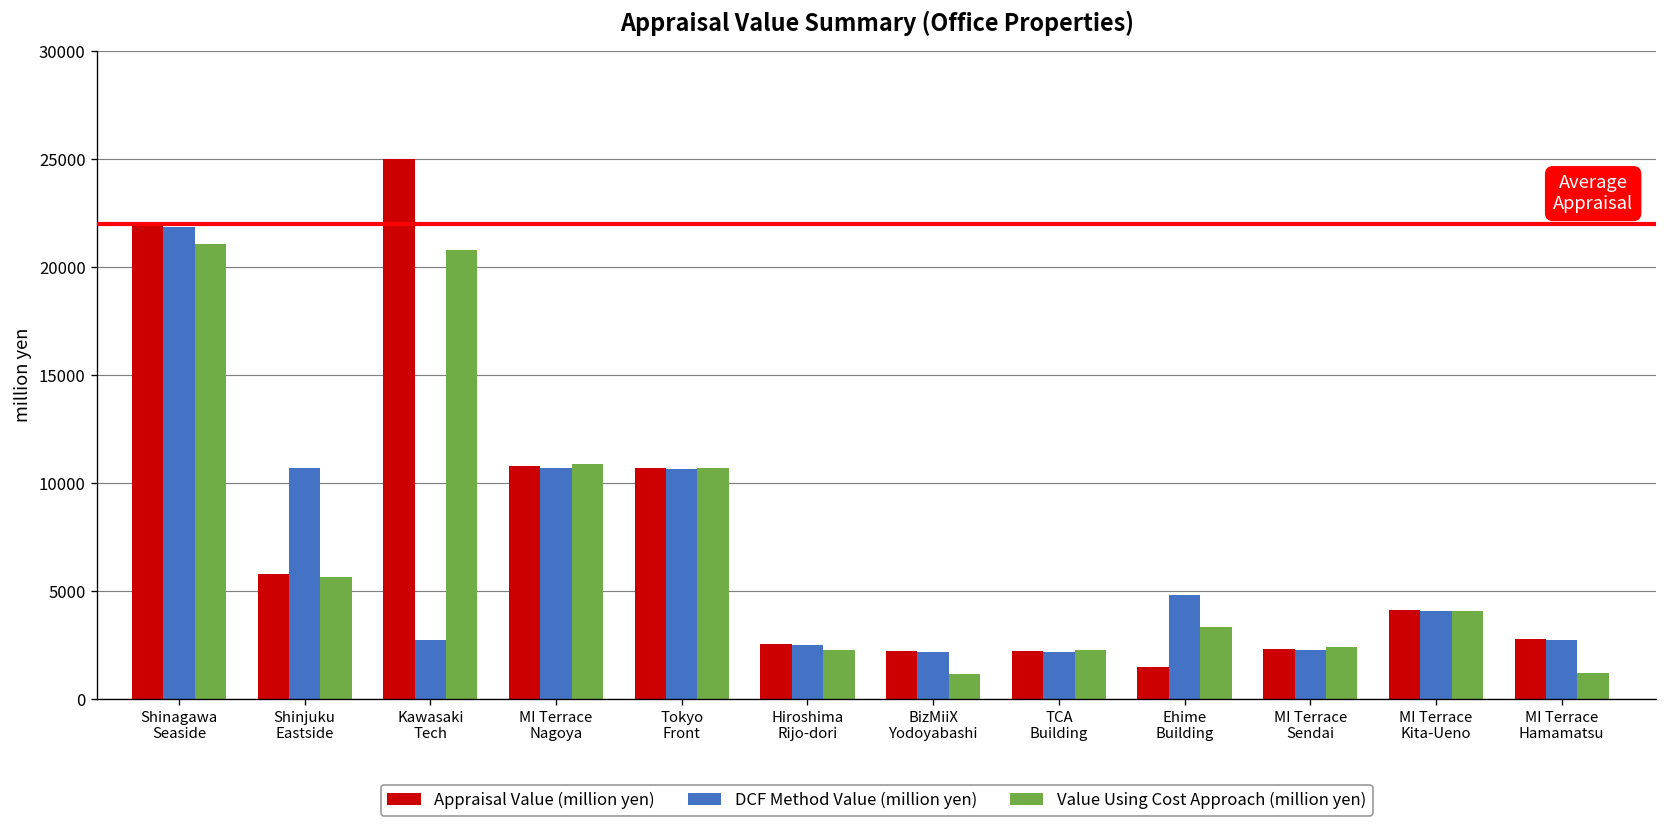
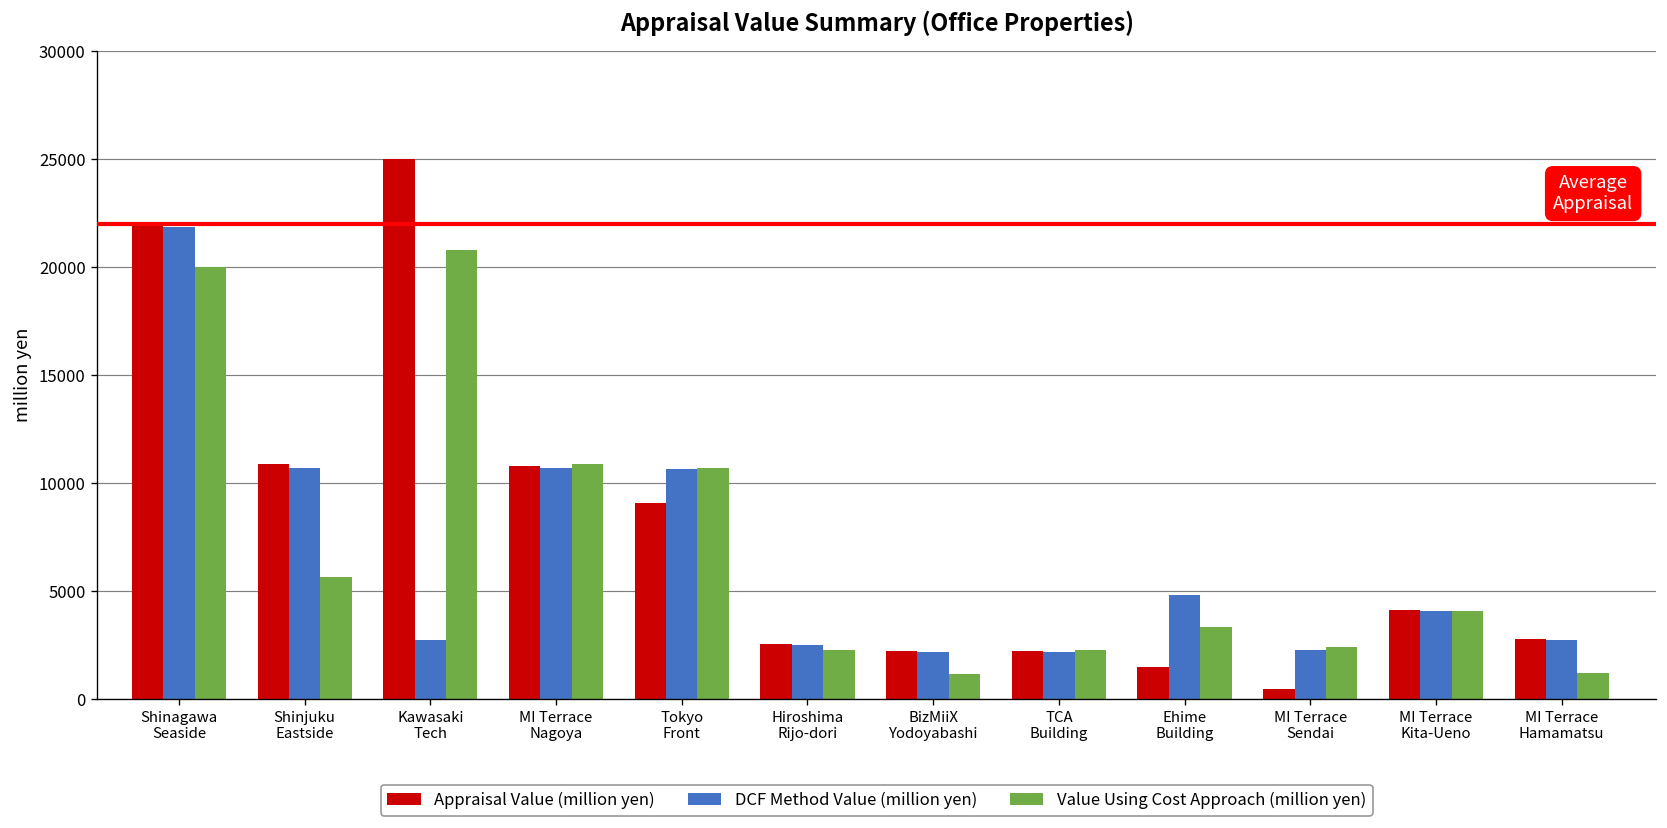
Value Using Cost Approach (million yen), Shinagawa Seaside: 21000 -> 20000
Appraisal Value (million yen), Shinjuku Eastside: 5800 -> 10900
Appraisal Value (million yen), Tokyo Front: 10700 -> 9100
Appraisal Value (million yen), MI Terrace Sendai: 2300 -> 500
